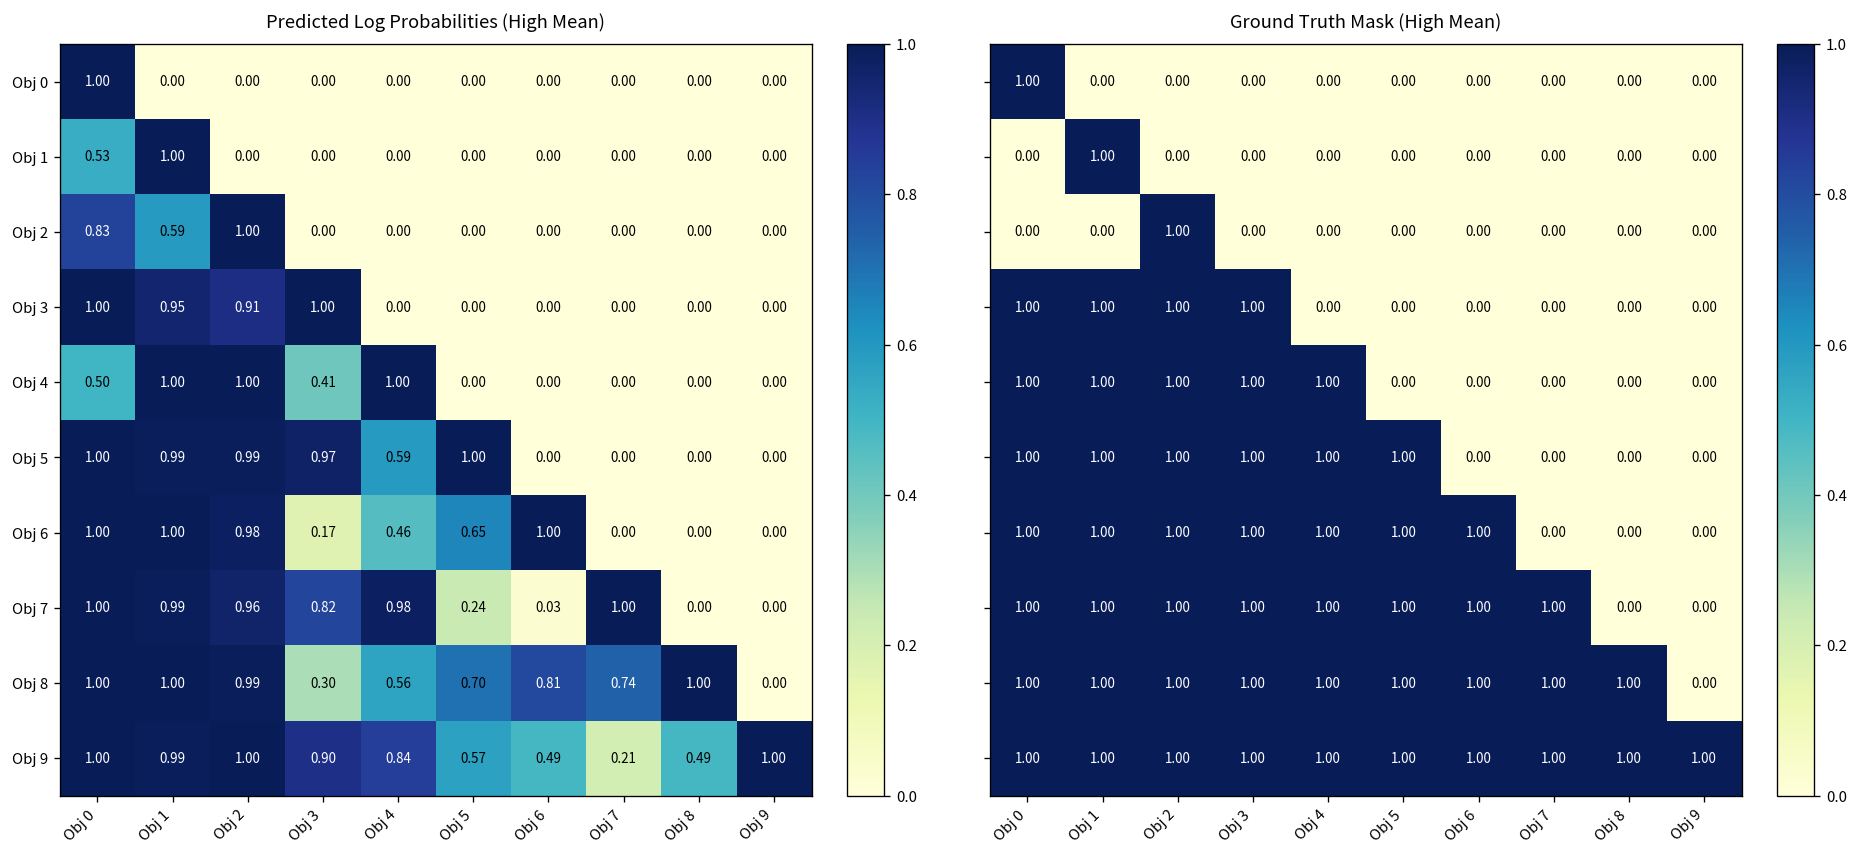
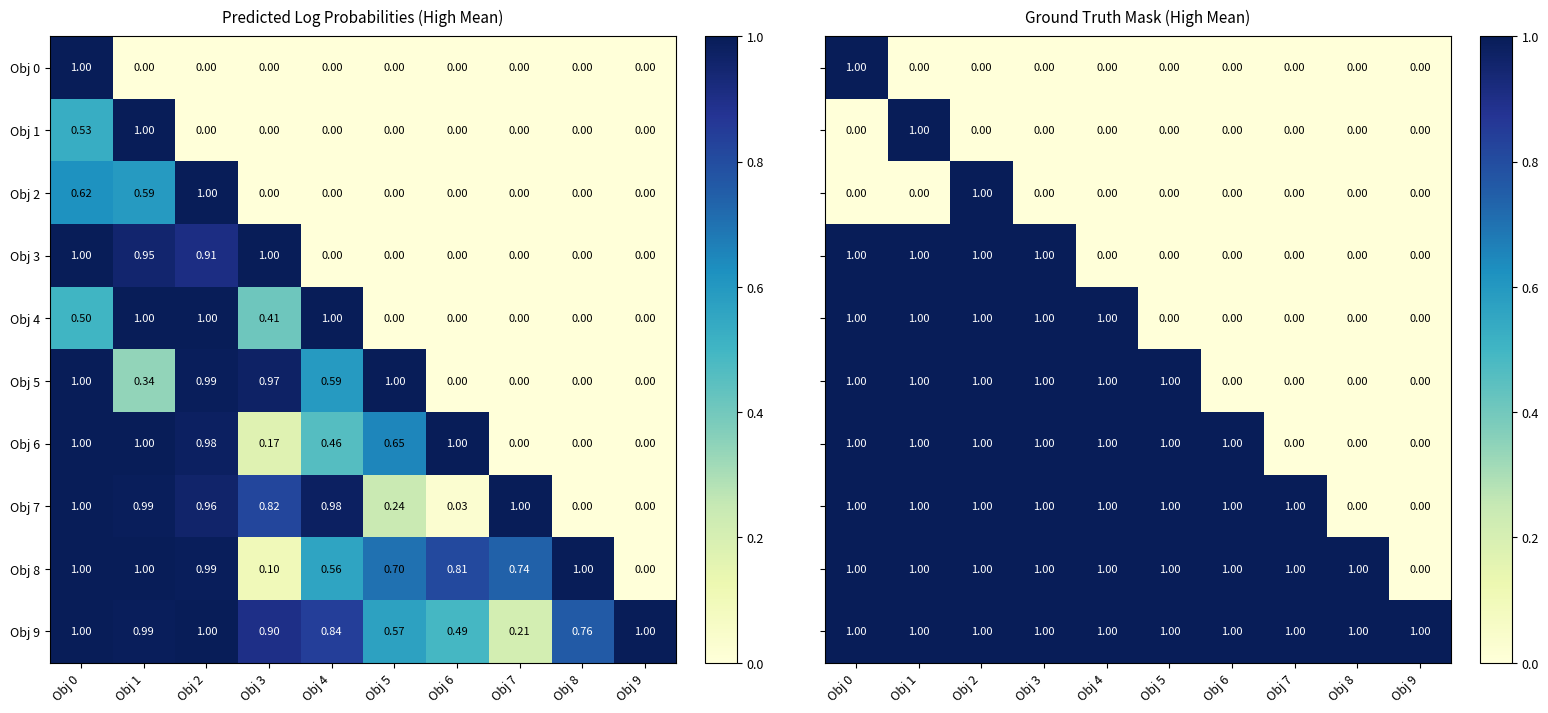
Predicted Log Probabilities (High Mean), Obj 2, Obj 0: 0.83 -> 0.62
Predicted Log Probabilities (High Mean), Obj 5, Obj 1: 0.99 -> 0.34
Predicted Log Probabilities (High Mean), Obj 8, Obj 3: 0.30 -> 0.10
Predicted Log Probabilities (High Mean), Obj 9, Obj 8: 0.49 -> 0.76
